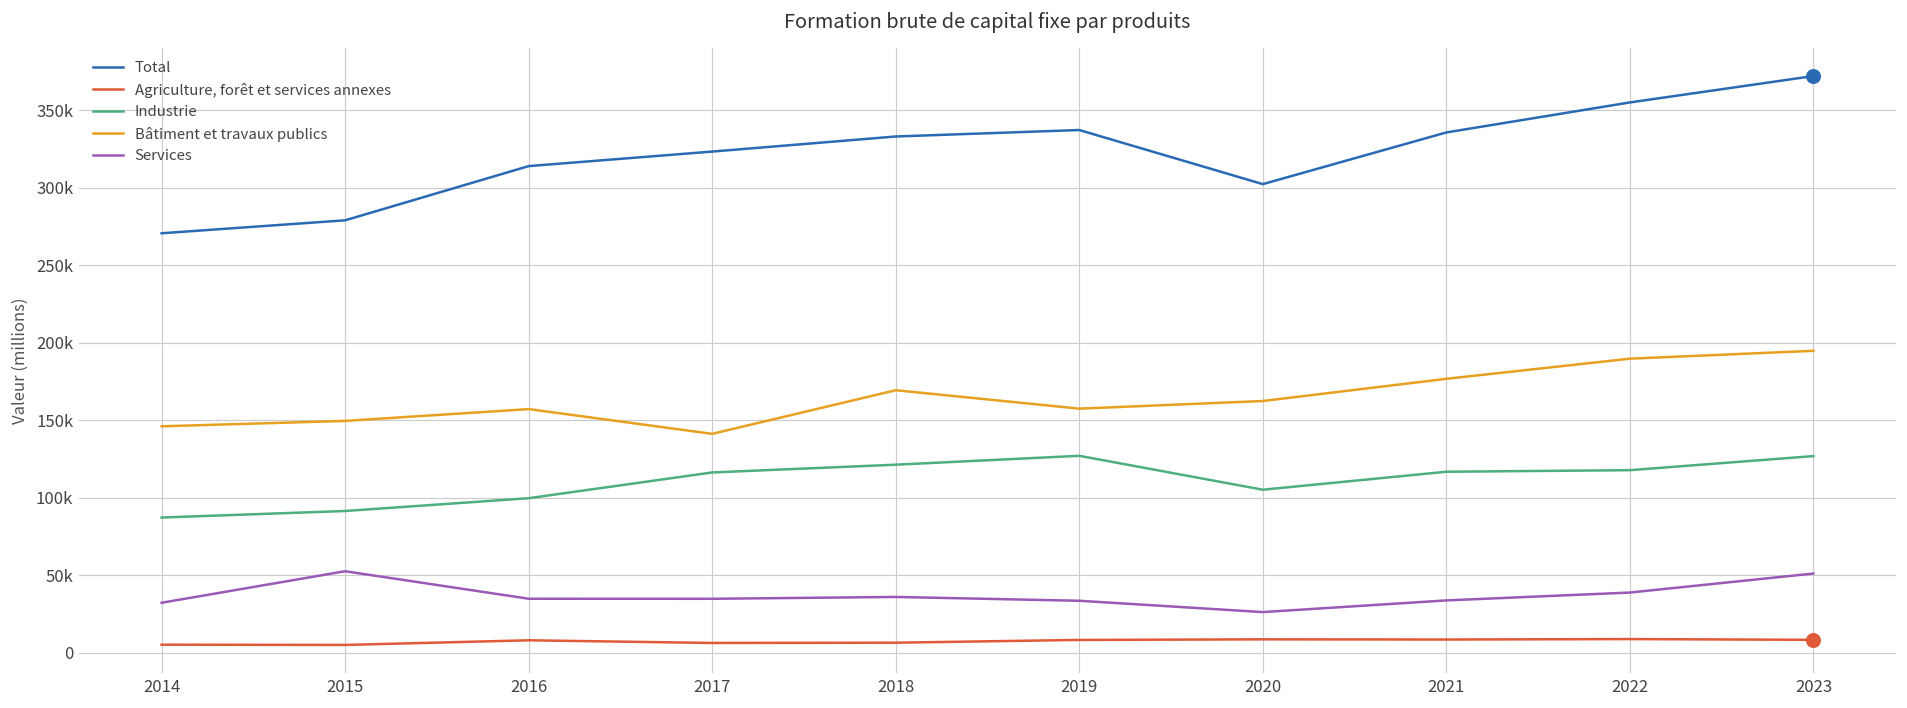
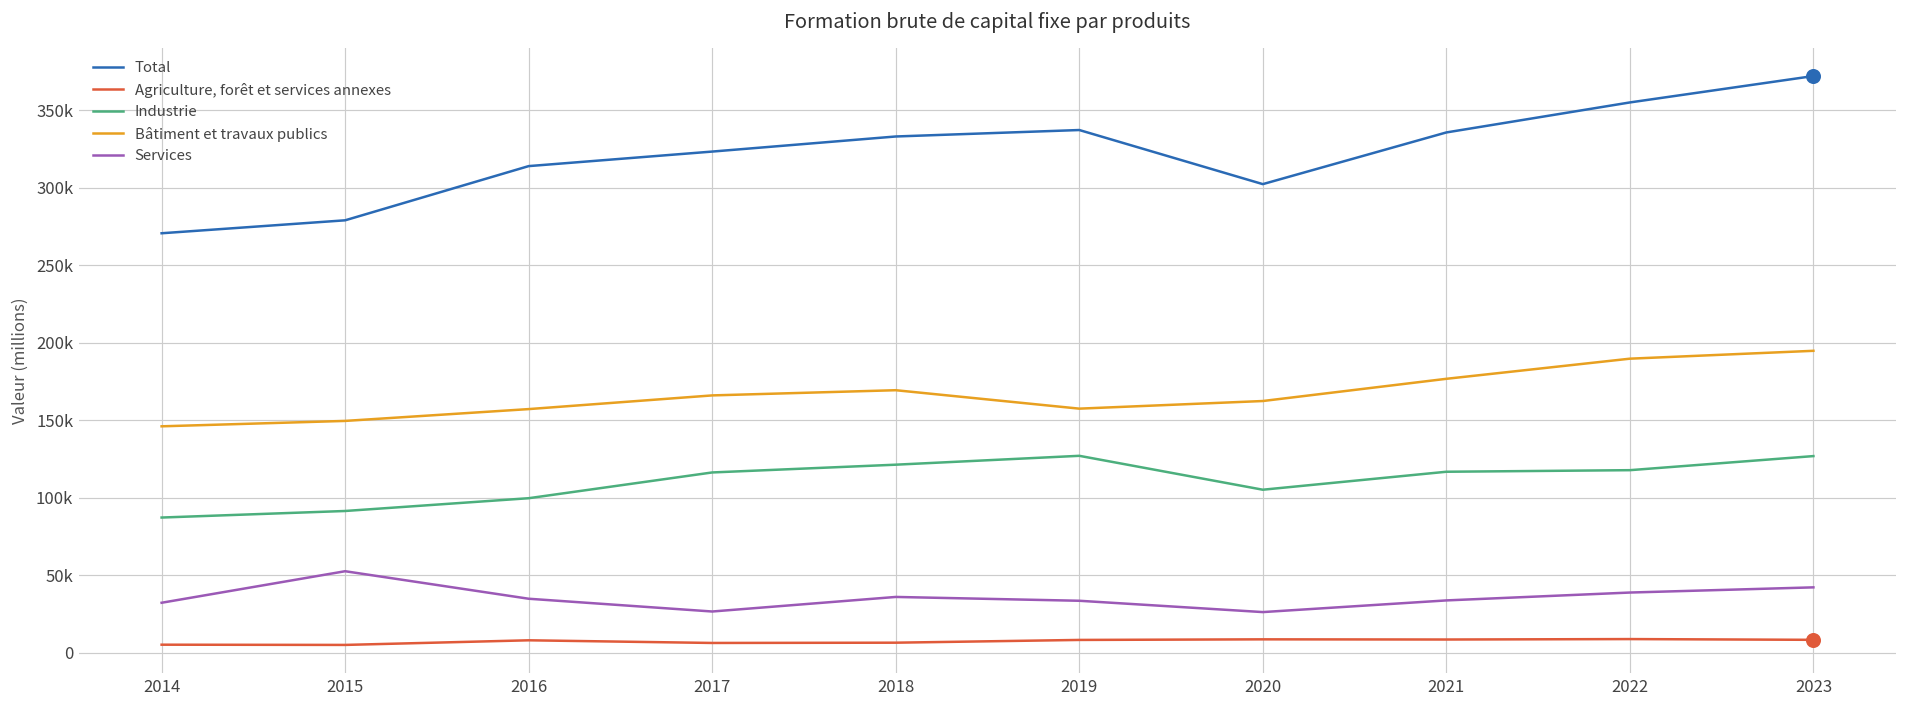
Bâtiment et travaux publics, 2017: 141000 -> 166000
Services, 2017: 35000 -> 27000
Services, 2023: 51000 -> 42000
